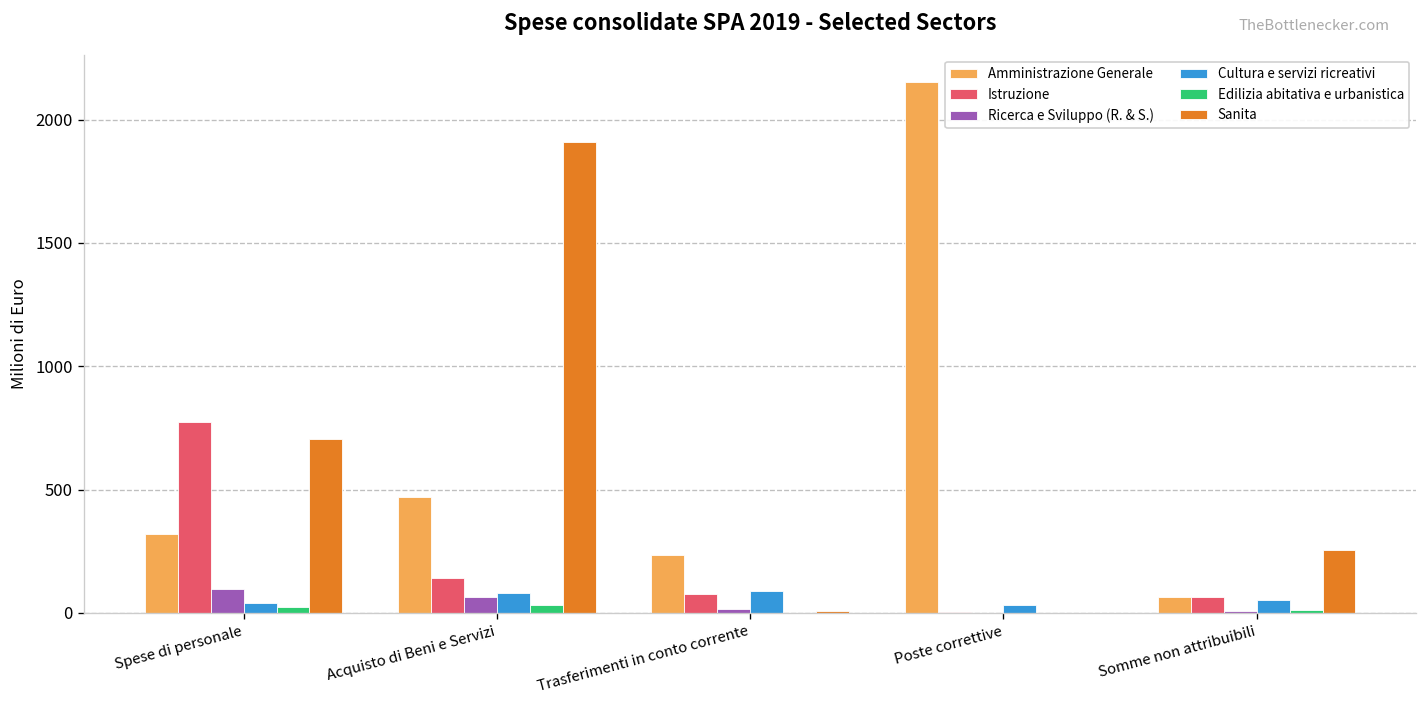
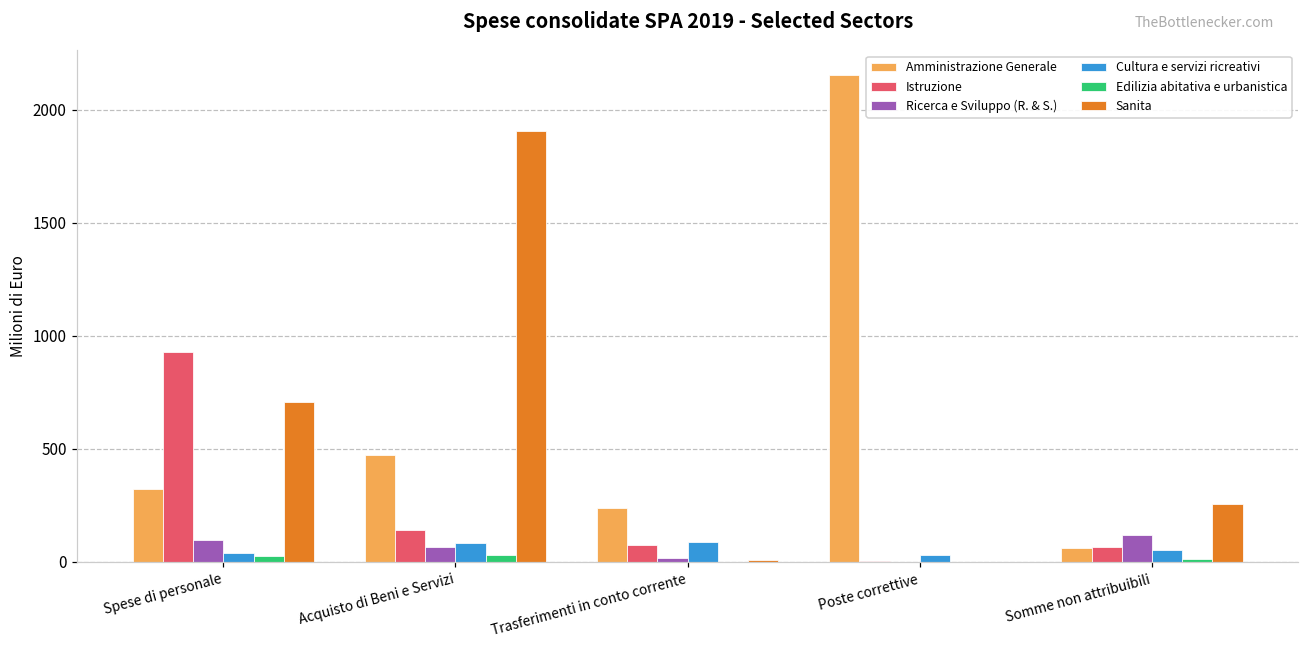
Istruzione, Spese di personale: 770 -> 930
Ricerca e Sviluppo (R. & S.), Somme non attribuibili: 10 -> 120
